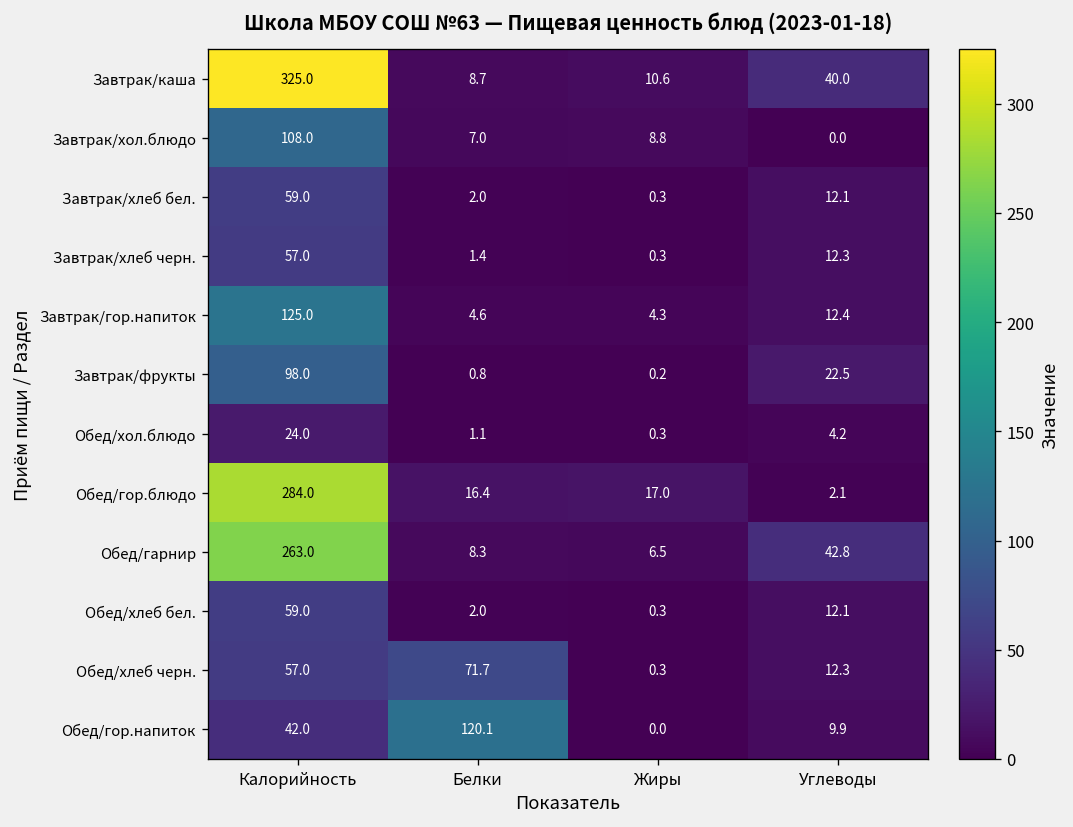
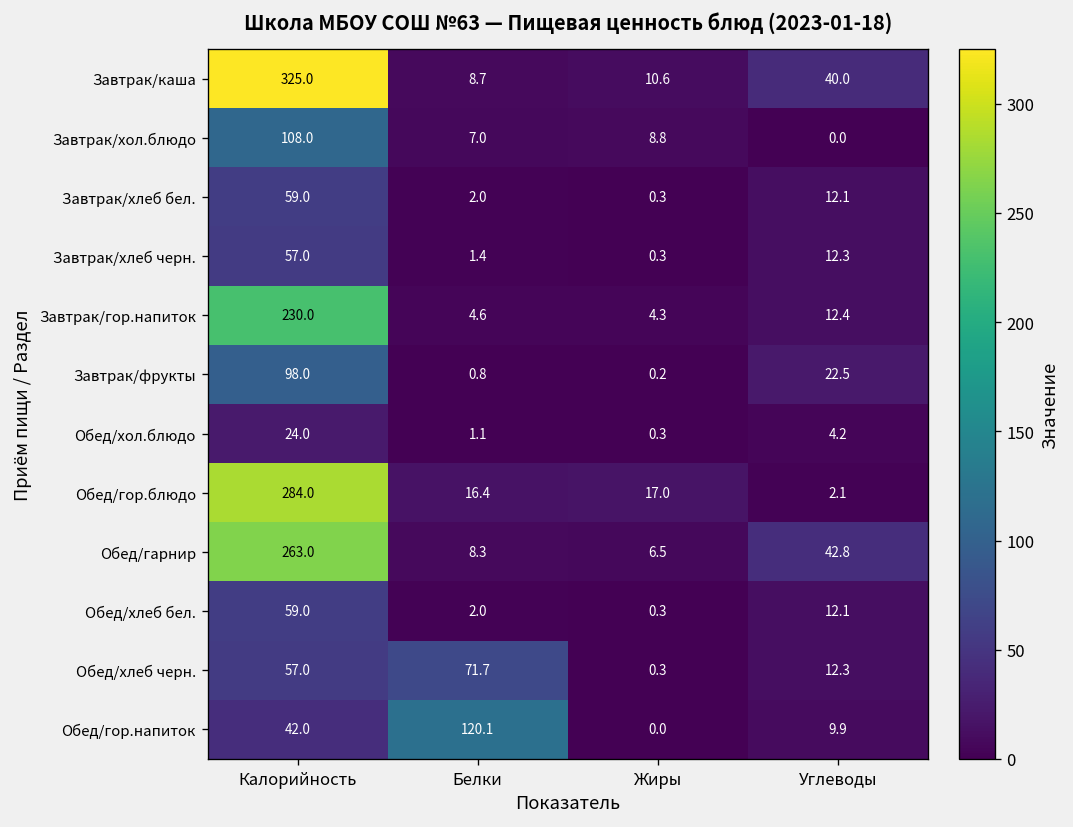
Завтрак/гор.напиток, Калорийность: 125.0 -> 230.0
